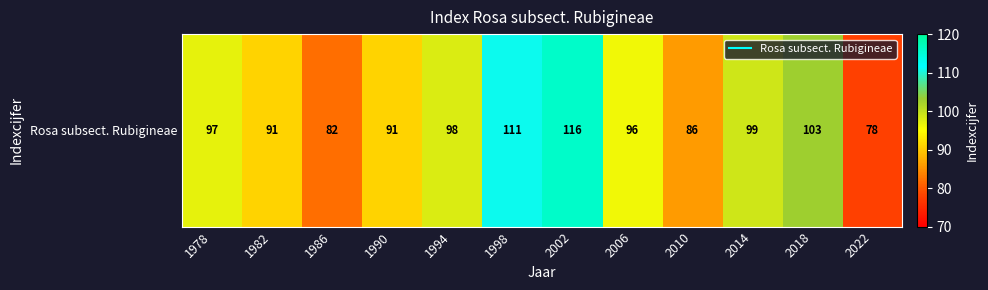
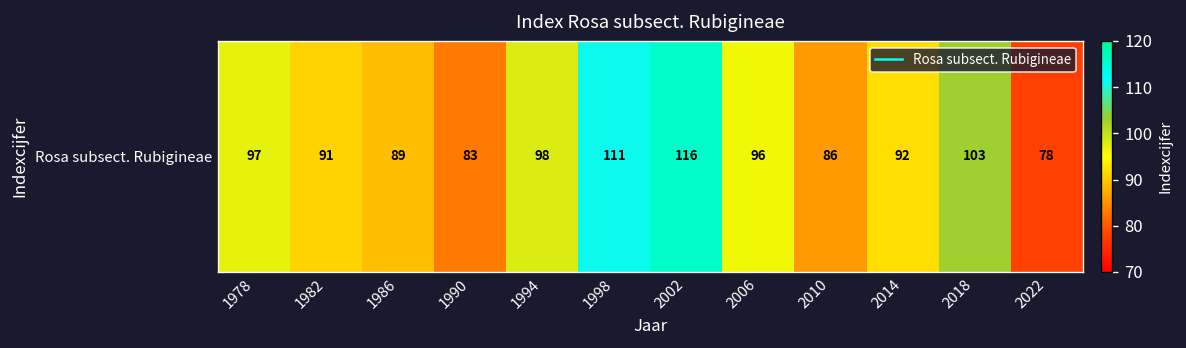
Rosa subsect. Rubigineae, 1986: 82 -> 89
Rosa subsect. Rubigineae, 1990: 91 -> 83
Rosa subsect. Rubigineae, 2014: 99 -> 92
